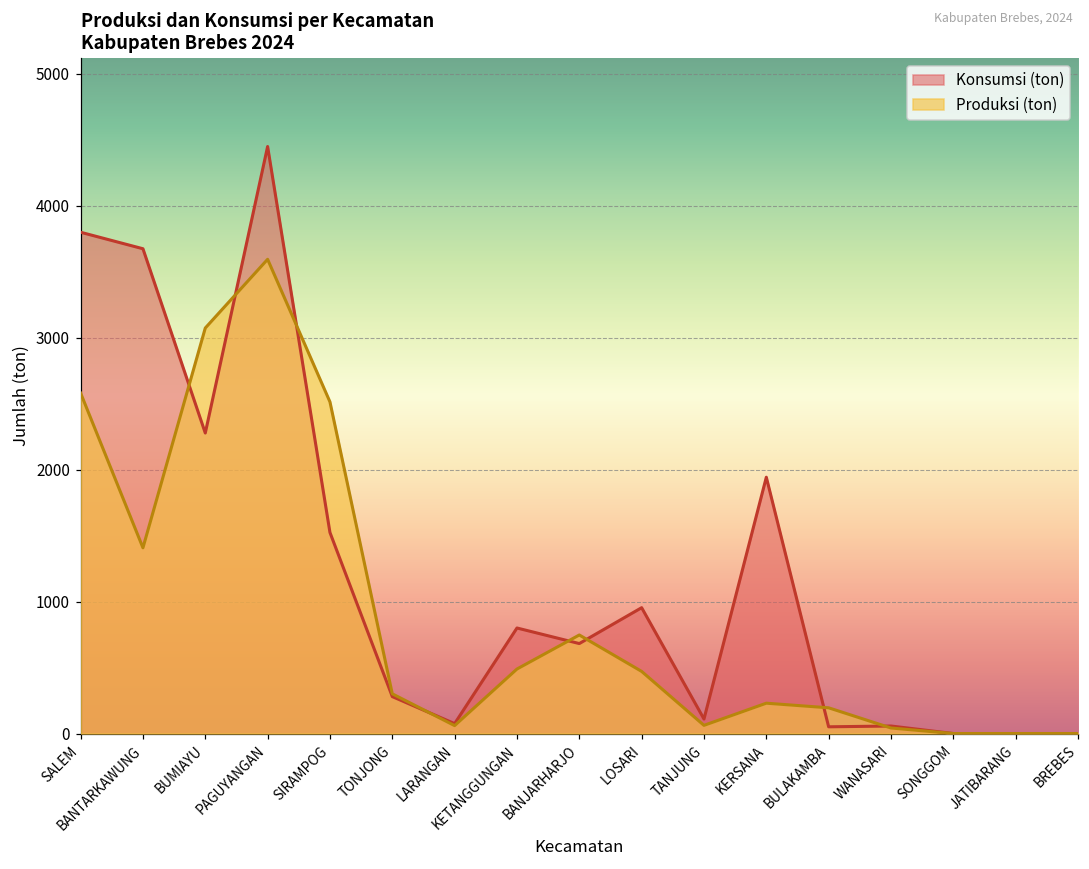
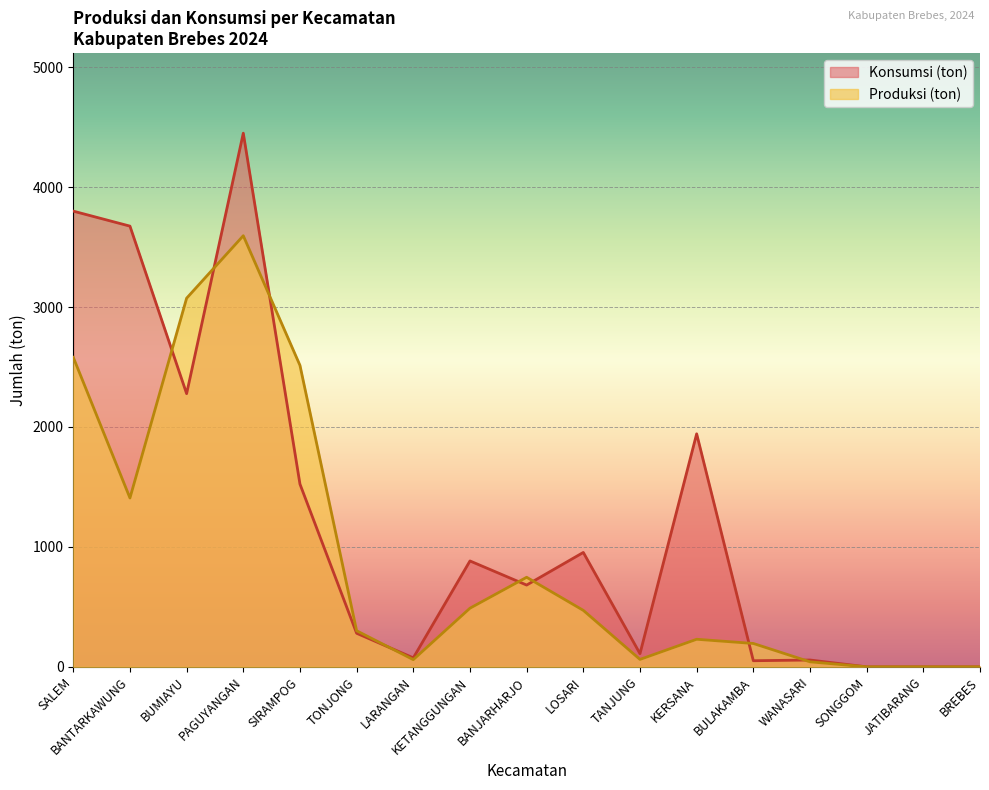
Konsumsi (ton), KETANGGUNGAN: 800 -> 880
